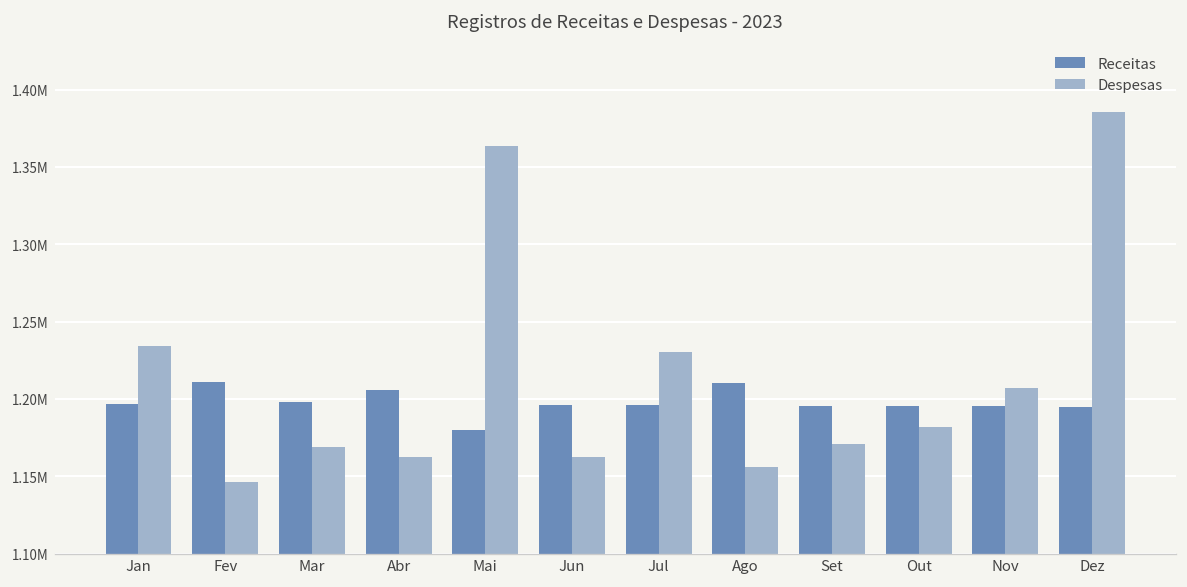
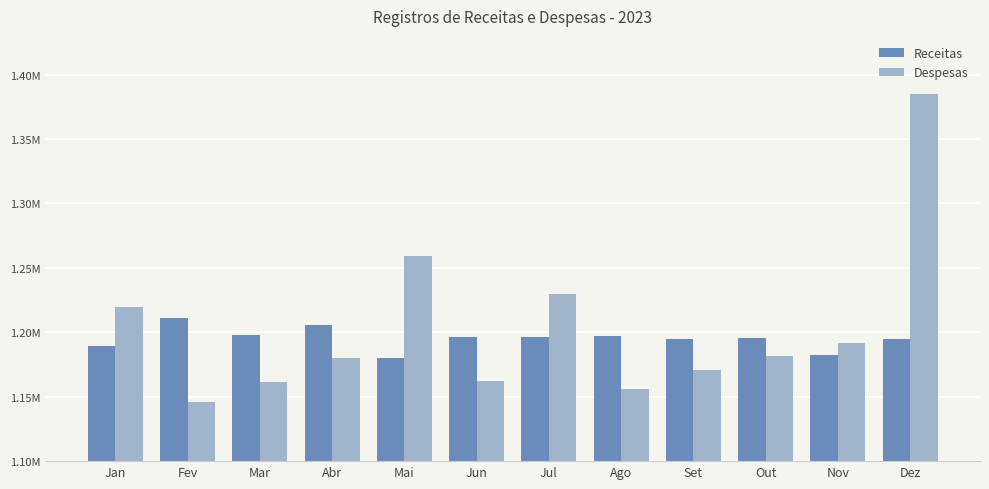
Receitas, Jan: 1196000 -> 1189000
Despesas, Jan: 1234000 -> 1220000
Despesas, Mar: 1169000 -> 1161000
Despesas, Abr: 1162000 -> 1180000
Despesas, Mai: 1363000 -> 1259000
Receitas, Ago: 1210000 -> 1197000
Receitas, Nov: 1195000 -> 1182000
Despesas, Nov: 1207000 -> 1192000
